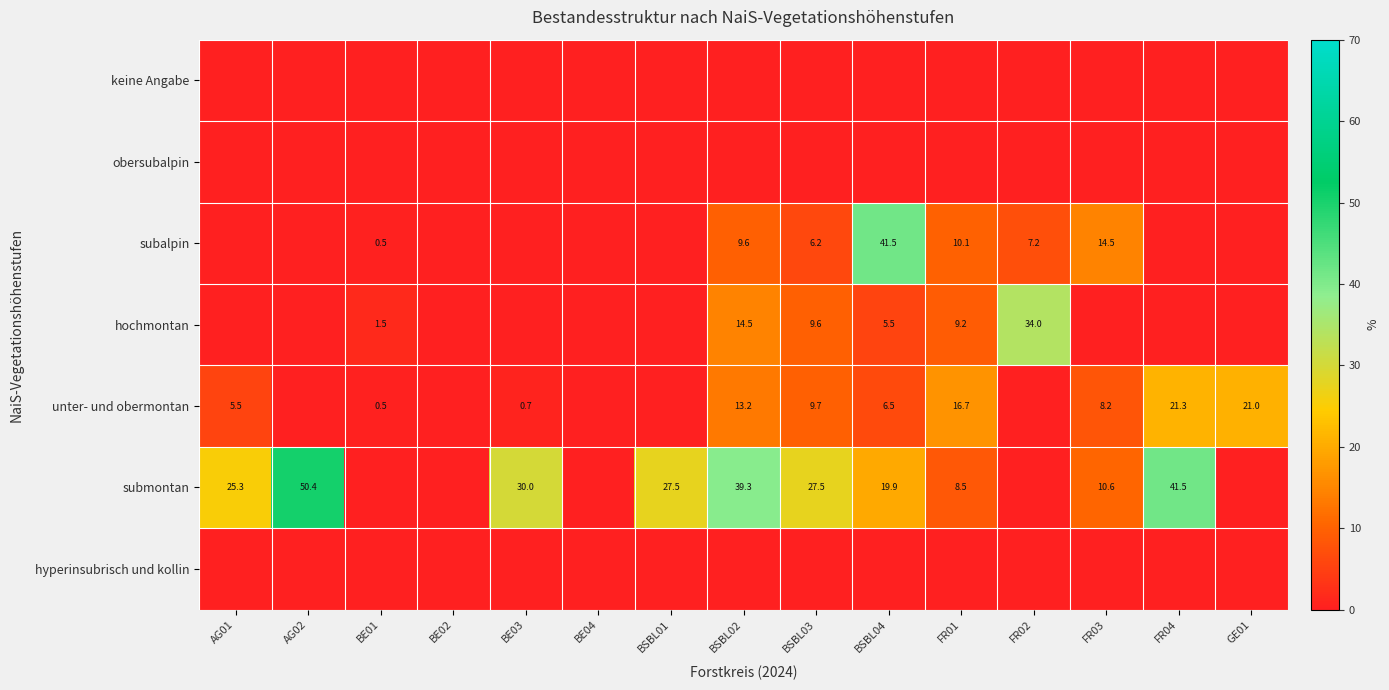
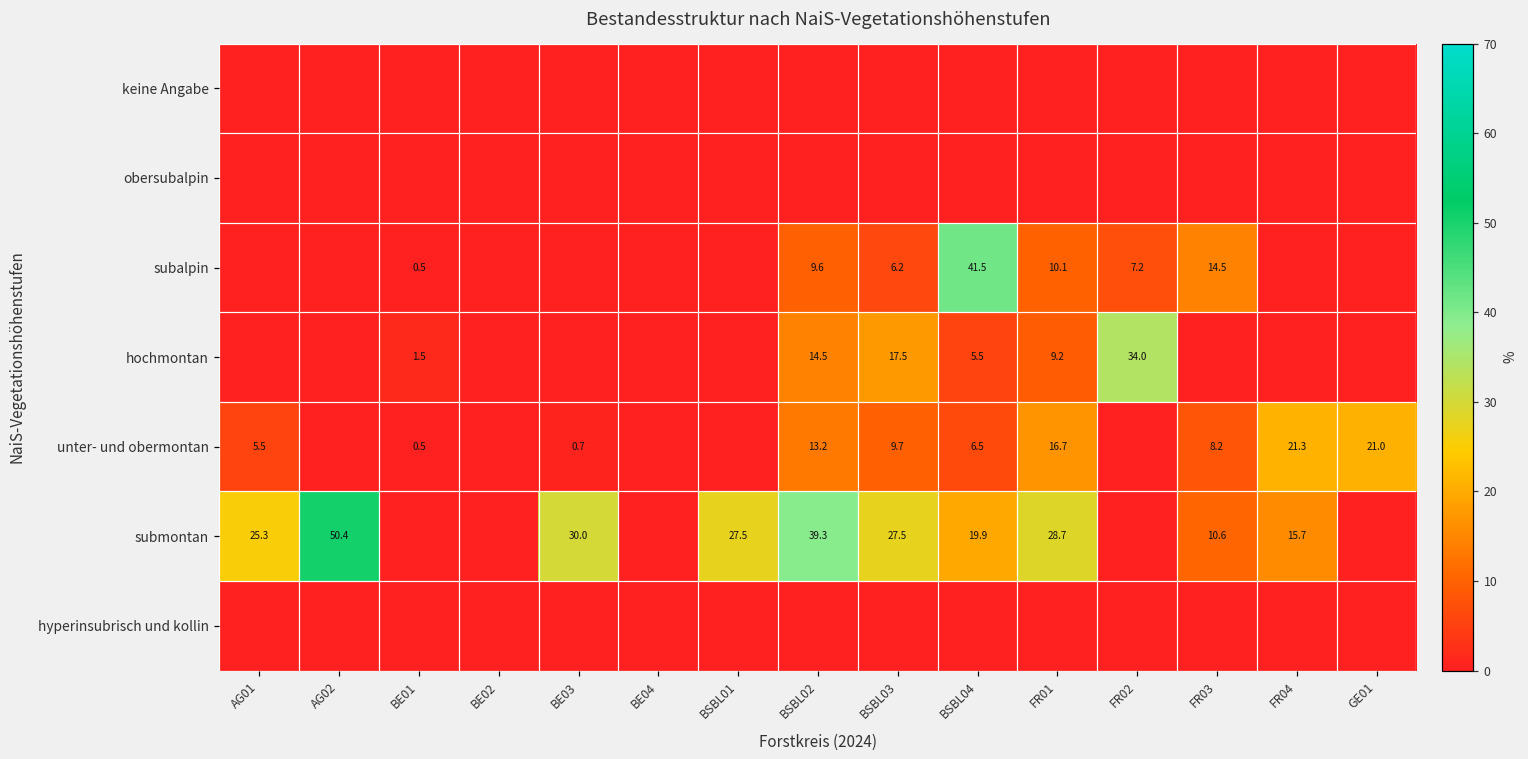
hochmontan, BSBL03: 9.6 -> 17.5
submontan, FR01: 8.5 -> 28.7
submontan, FR04: 41.5 -> 15.7
